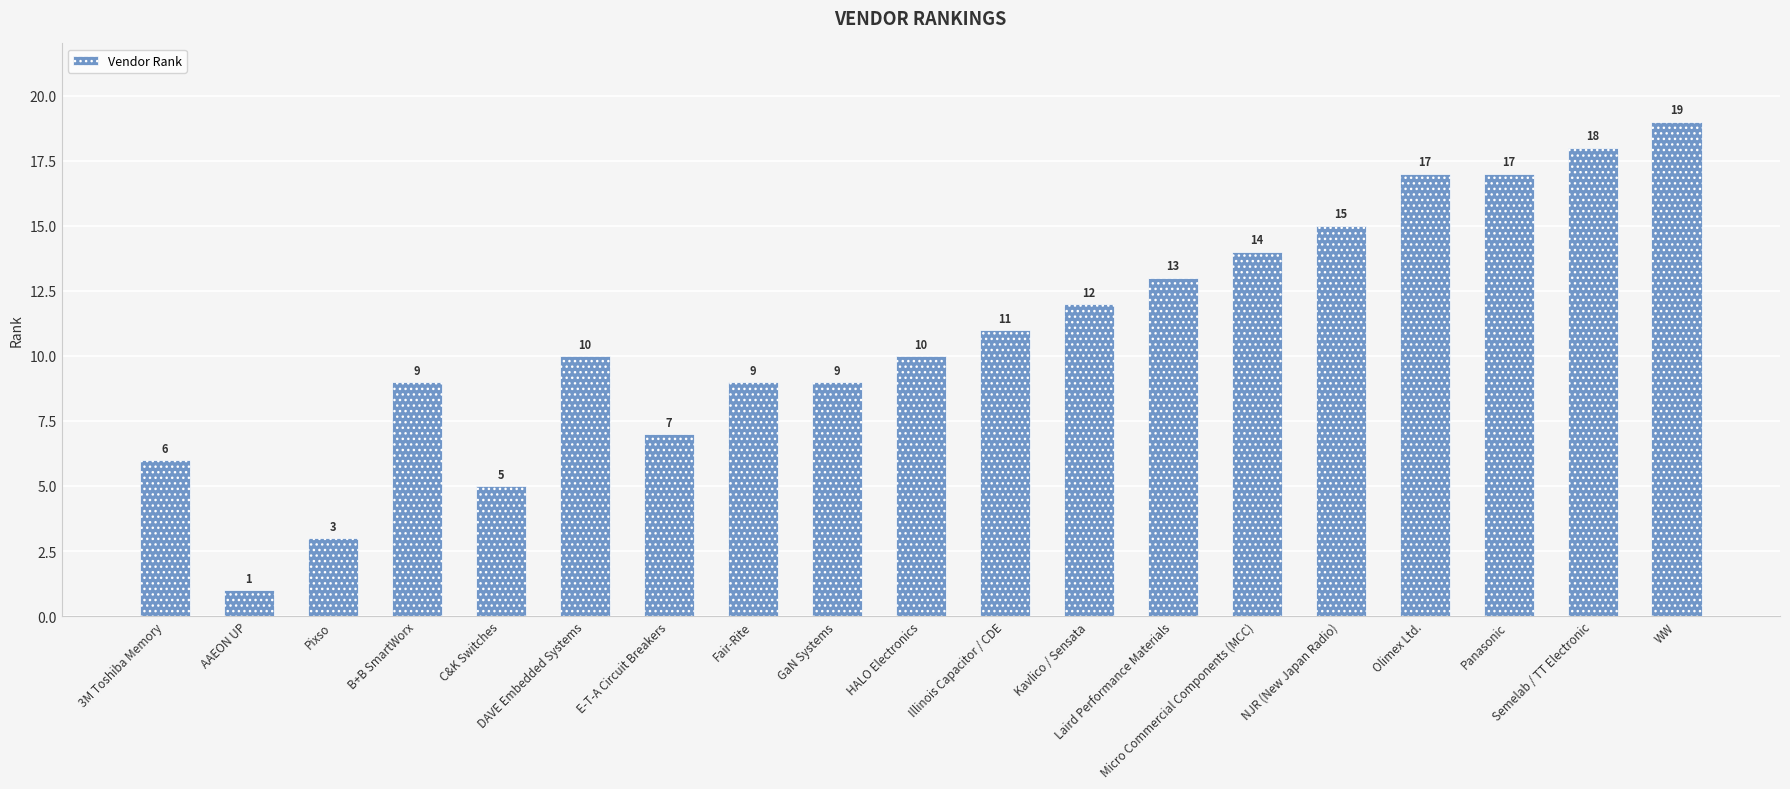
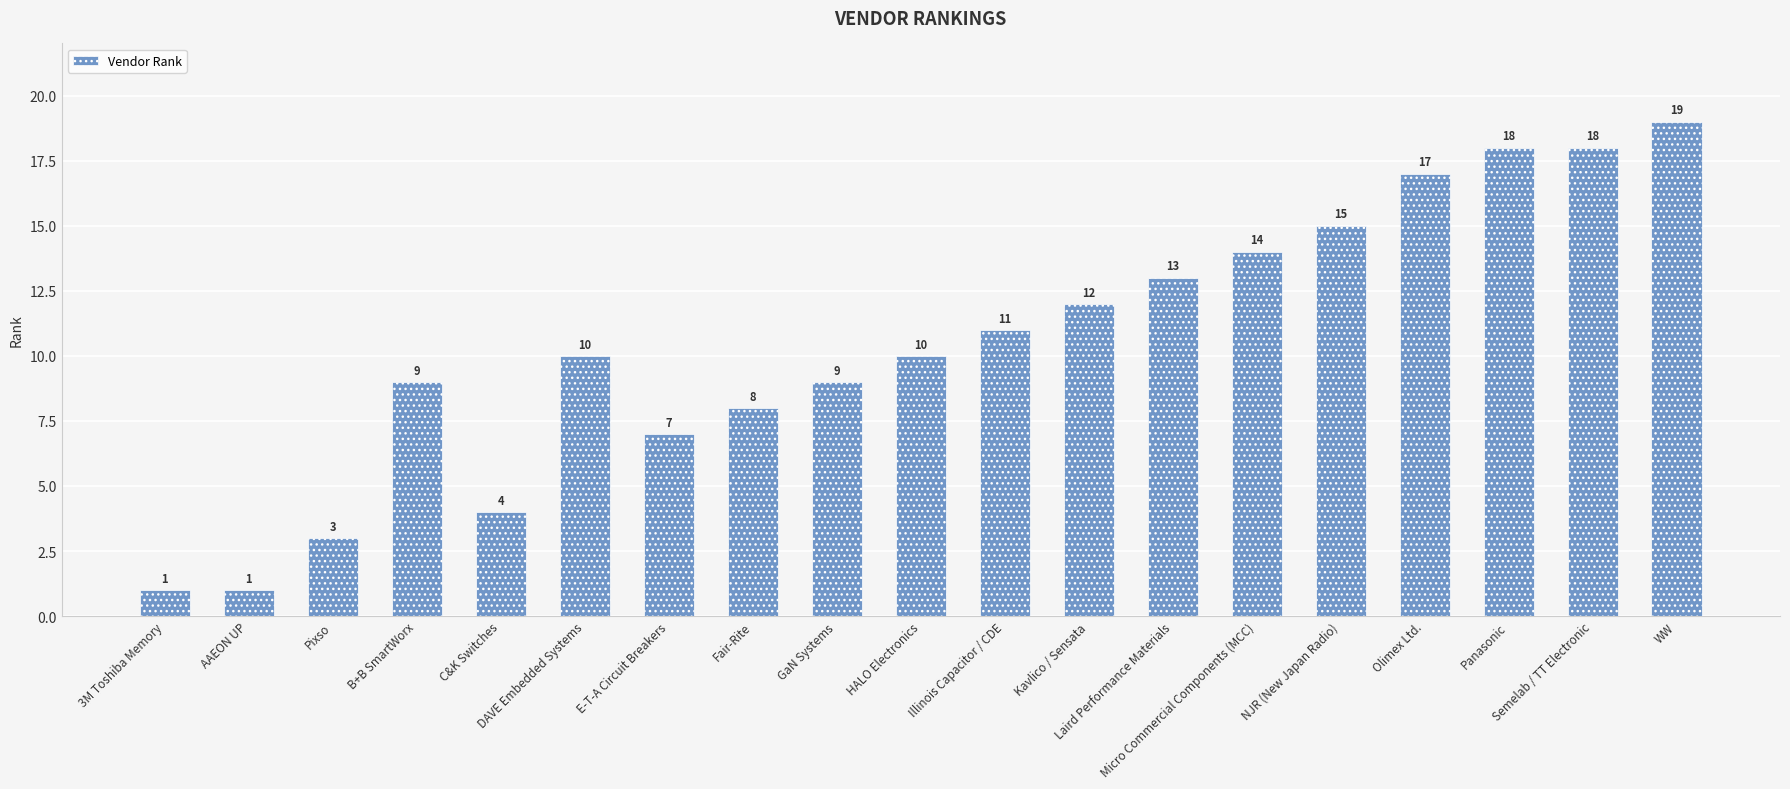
3M Toshiba Memory: 6 -> 1
C&K Switches: 5 -> 4
Fair-Rite: 9 -> 8
Panasonic: 17 -> 18
